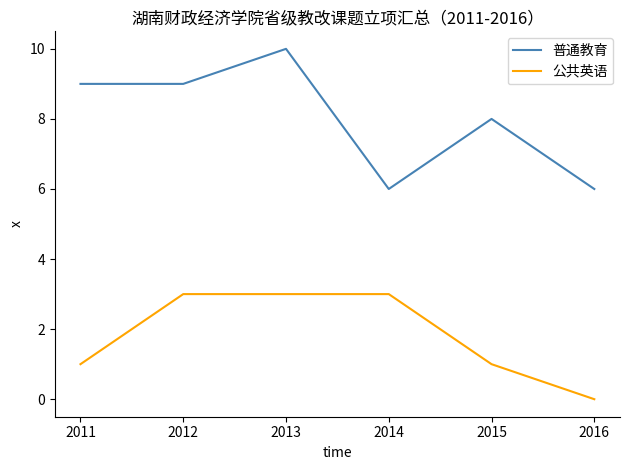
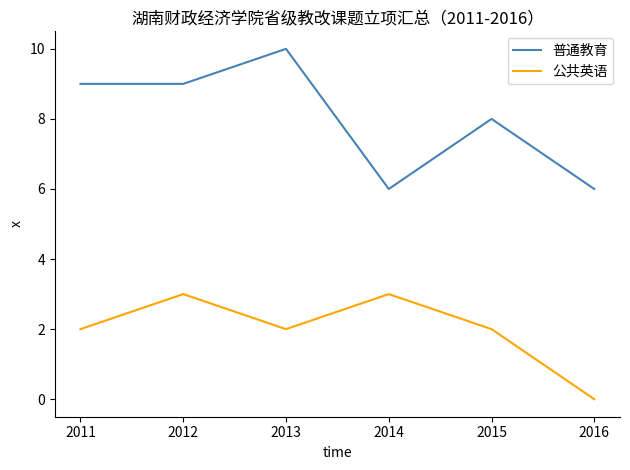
公共英语, 2011: 1 -> 2
公共英语, 2013: 3 -> 2
公共英语, 2015: 1 -> 2
